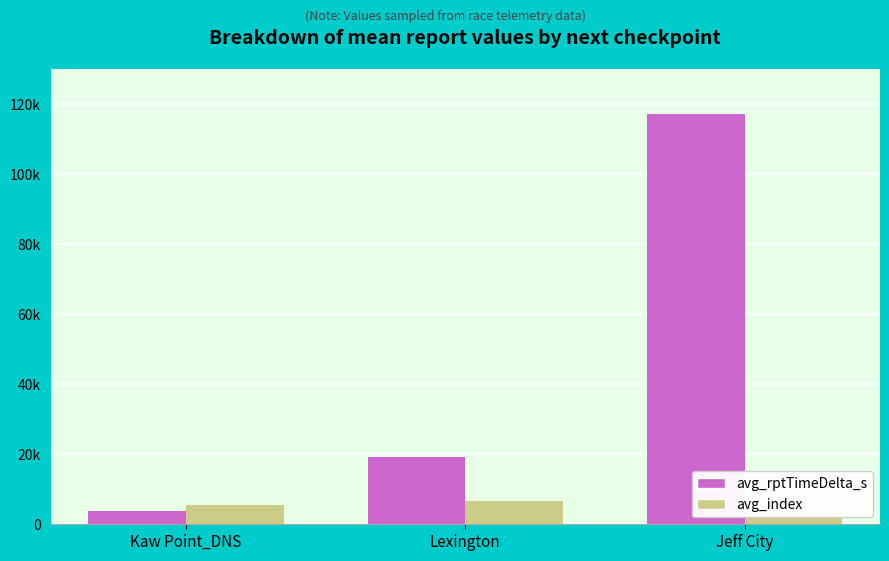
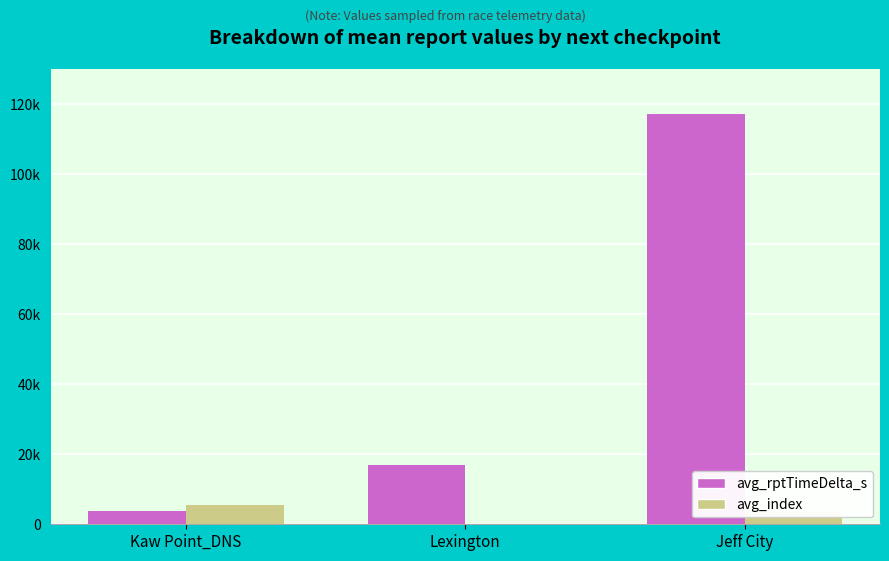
avg_rptTimeDelta_s, Lexington: 19000 -> 17000
avg_index, Lexington: 7000 -> 0
